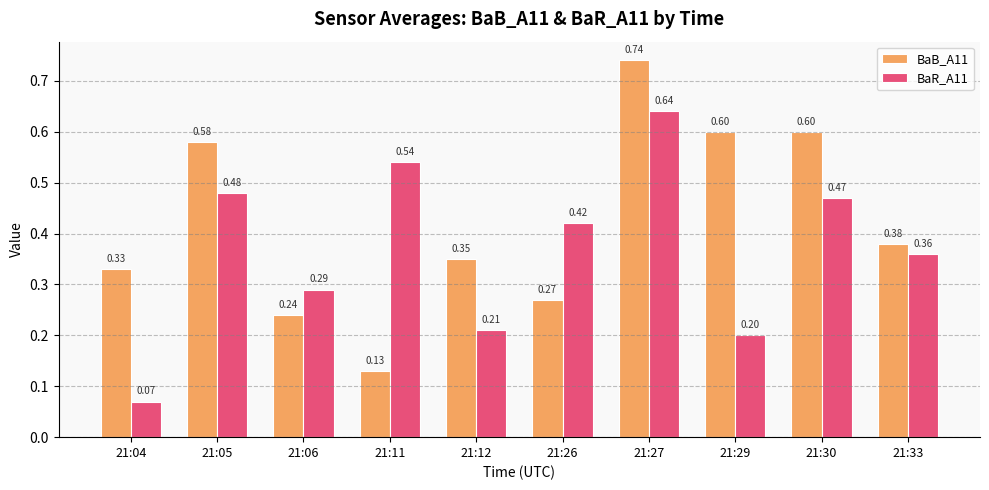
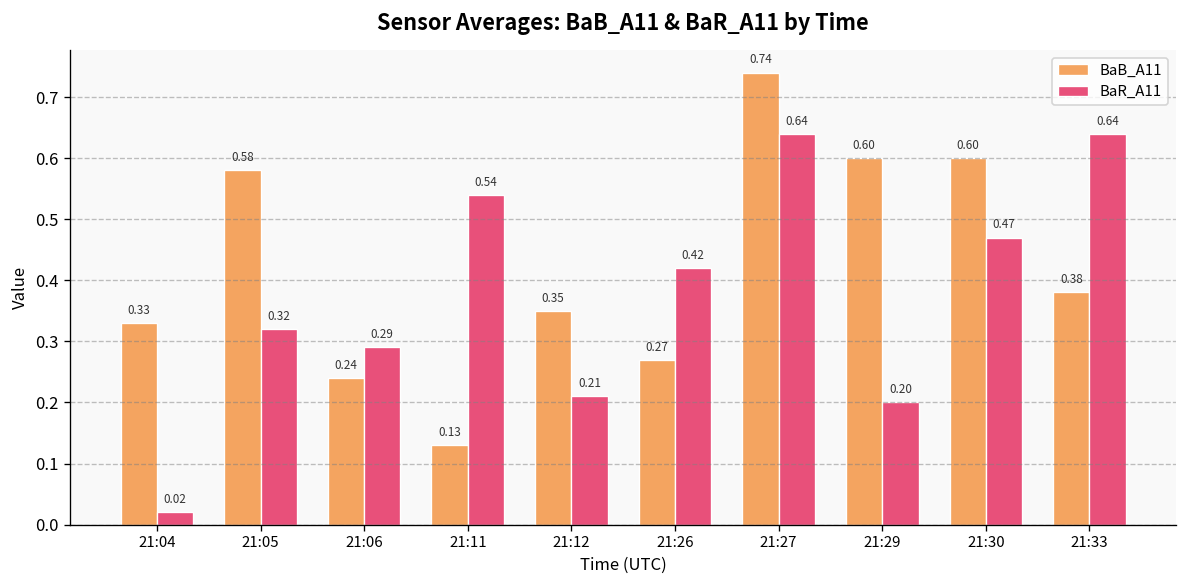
BaR_A11, 21:04: 0.07 -> 0.02
BaR_A11, 21:05: 0.48 -> 0.32
BaR_A11, 21:33: 0.36 -> 0.64
